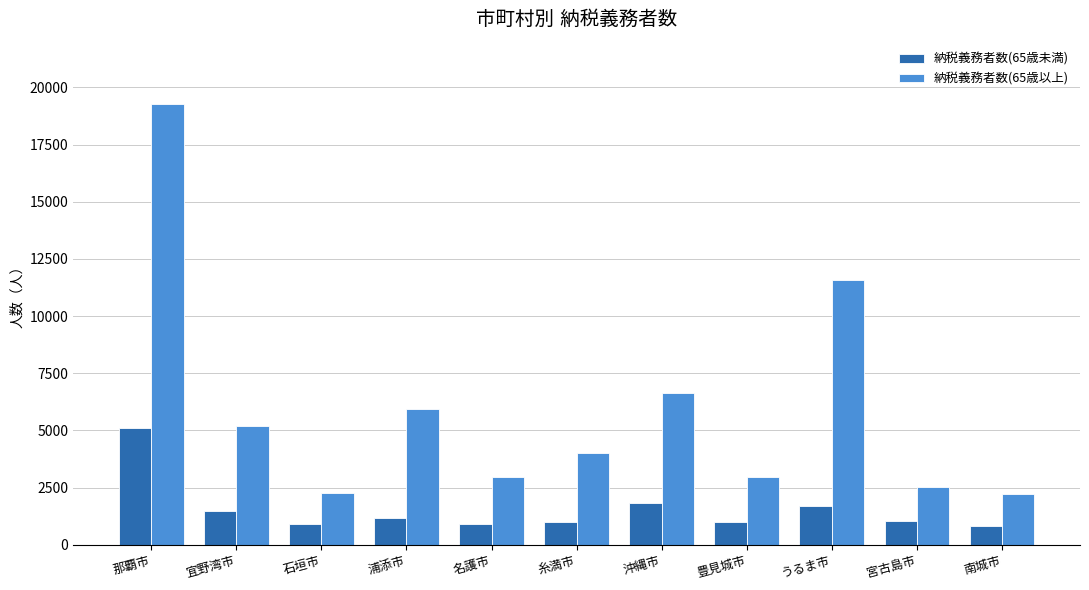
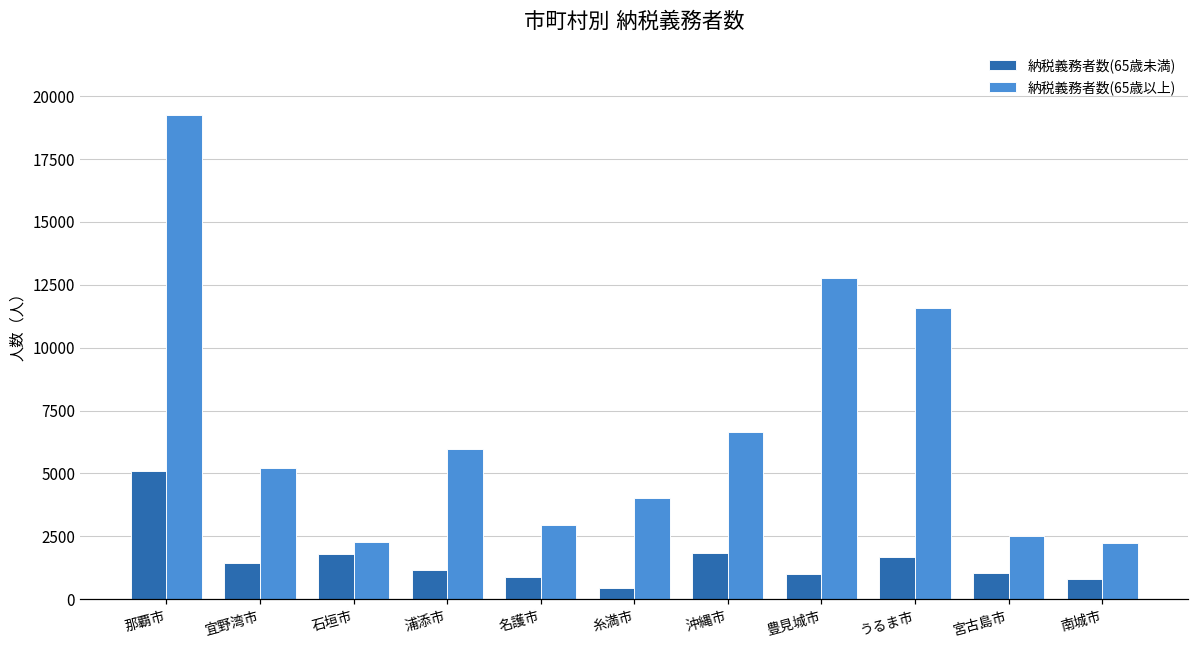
納税義務者数(65歳未満), 石垣市: 900 -> 1800
納税義務者数(65歳未満), 糸満市: 1000 -> 400
納税義務者数(65歳以上), 豊見城市: 3000 -> 12800
